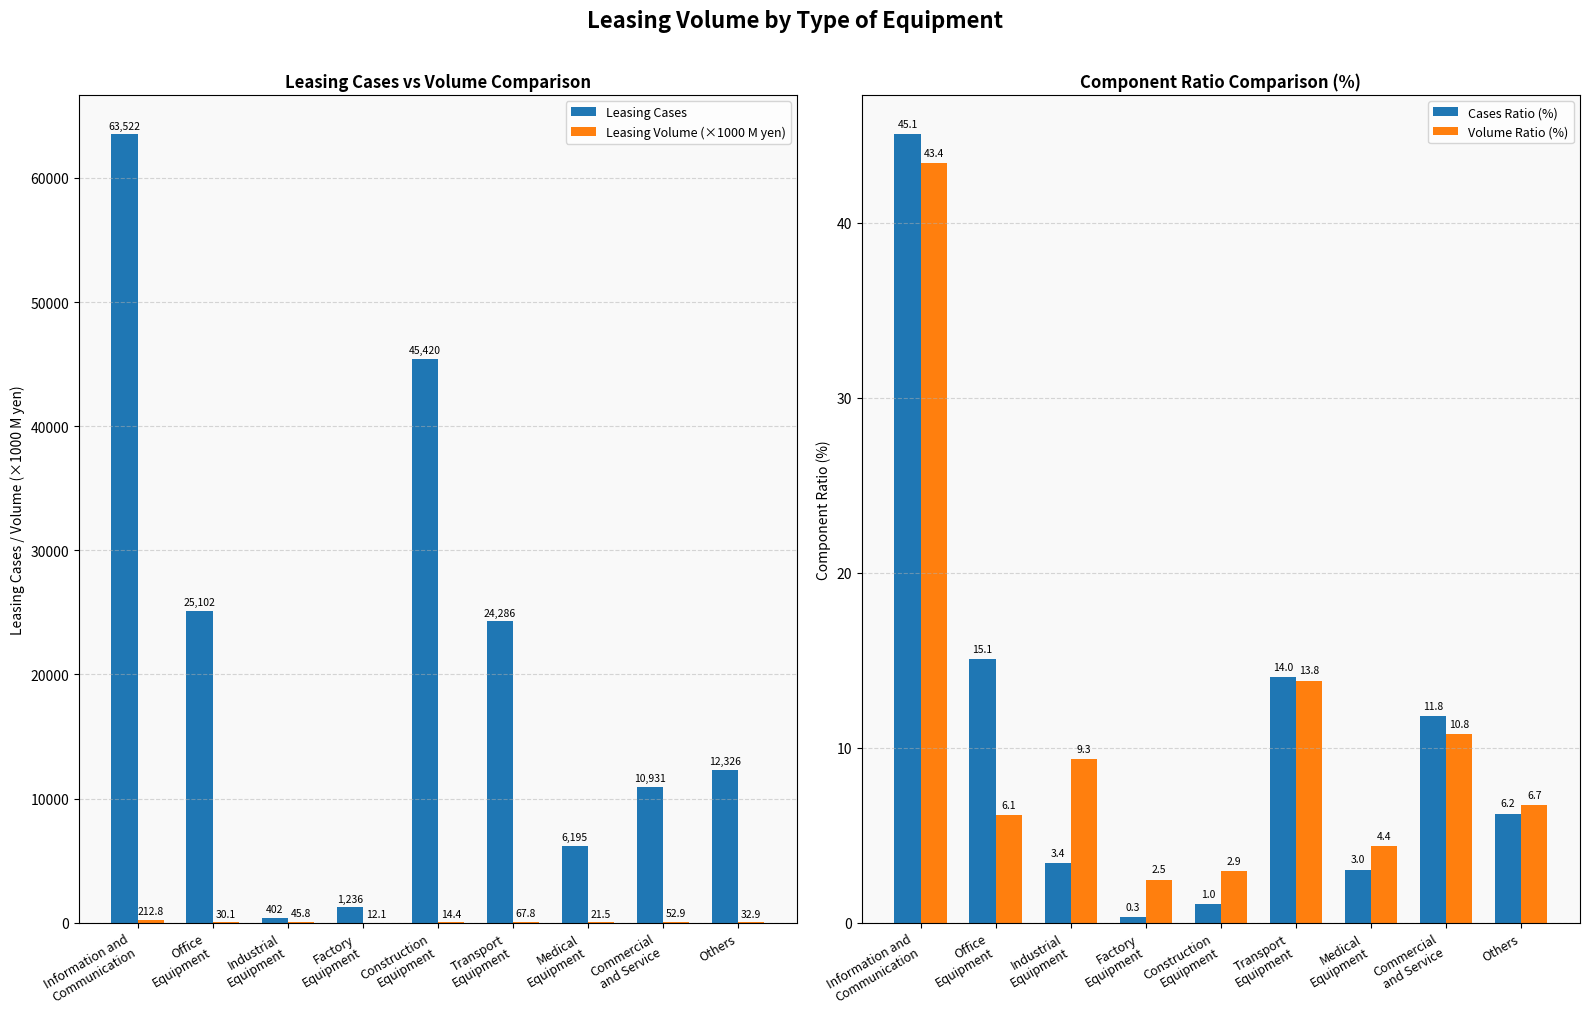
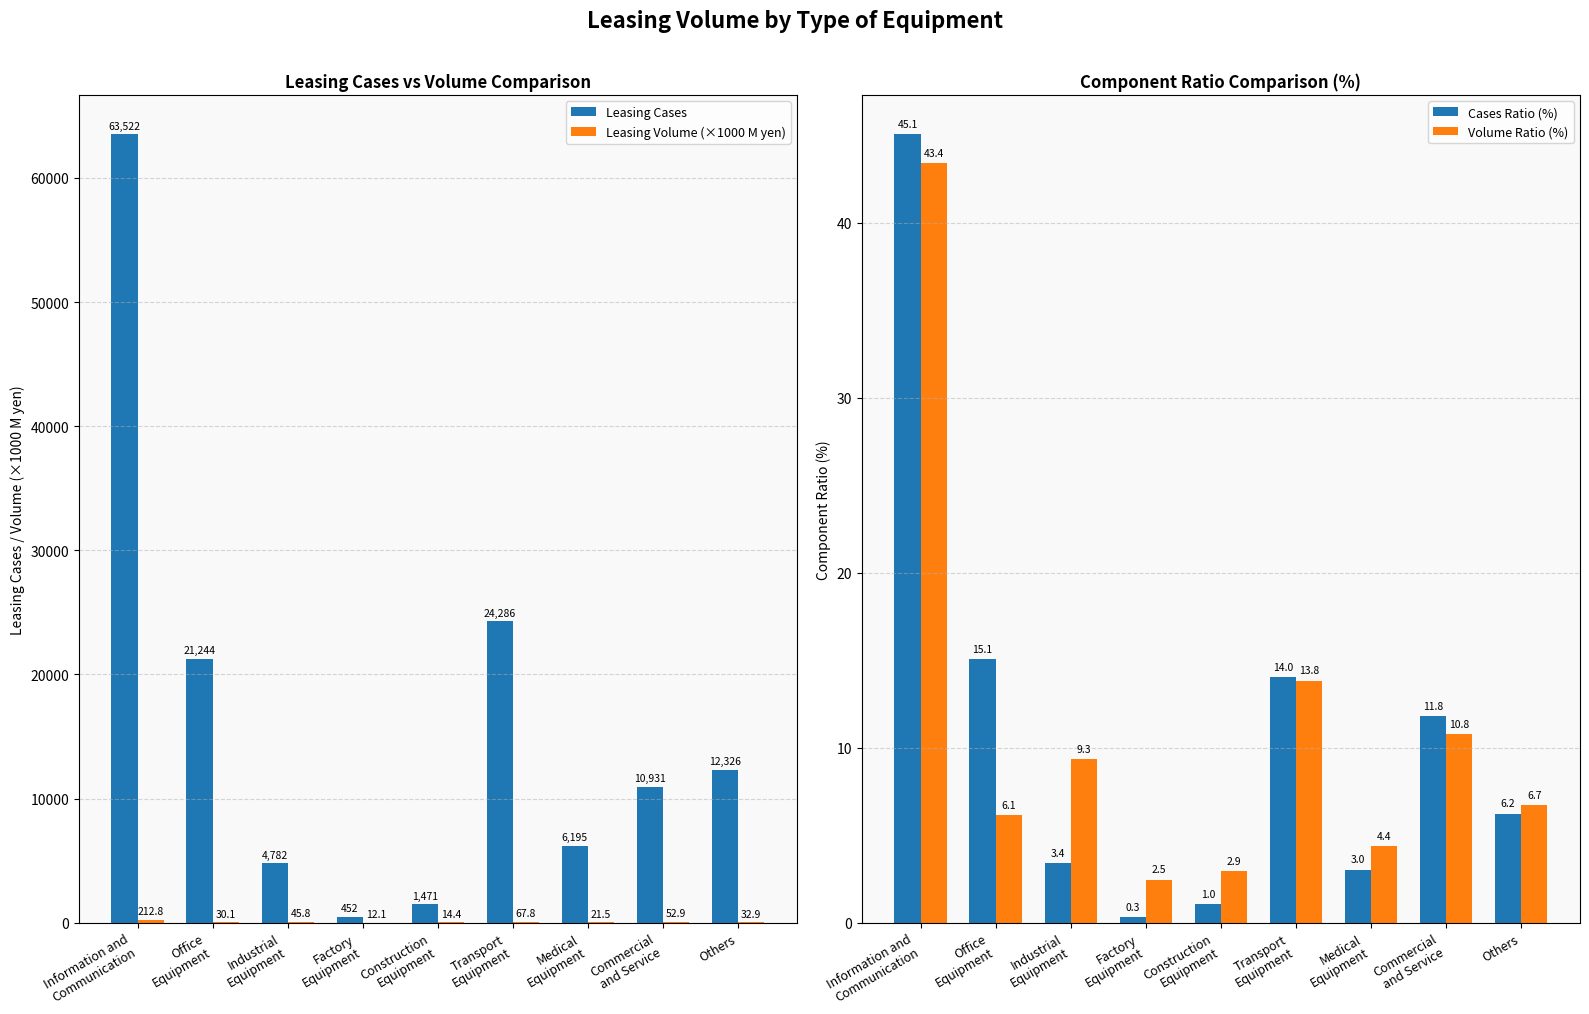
Leasing Cases vs Volume Comparison, Leasing Cases, Office Equipment: 25,102 -> 21,244
Leasing Cases vs Volume Comparison, Leasing Cases, Industrial Equipment: 402 -> 4,782
Leasing Cases vs Volume Comparison, Leasing Cases, Factory Equipment: 1,236 -> 452
Leasing Cases vs Volume Comparison, Leasing Cases, Construction Equipment: 45,420 -> 1,471
